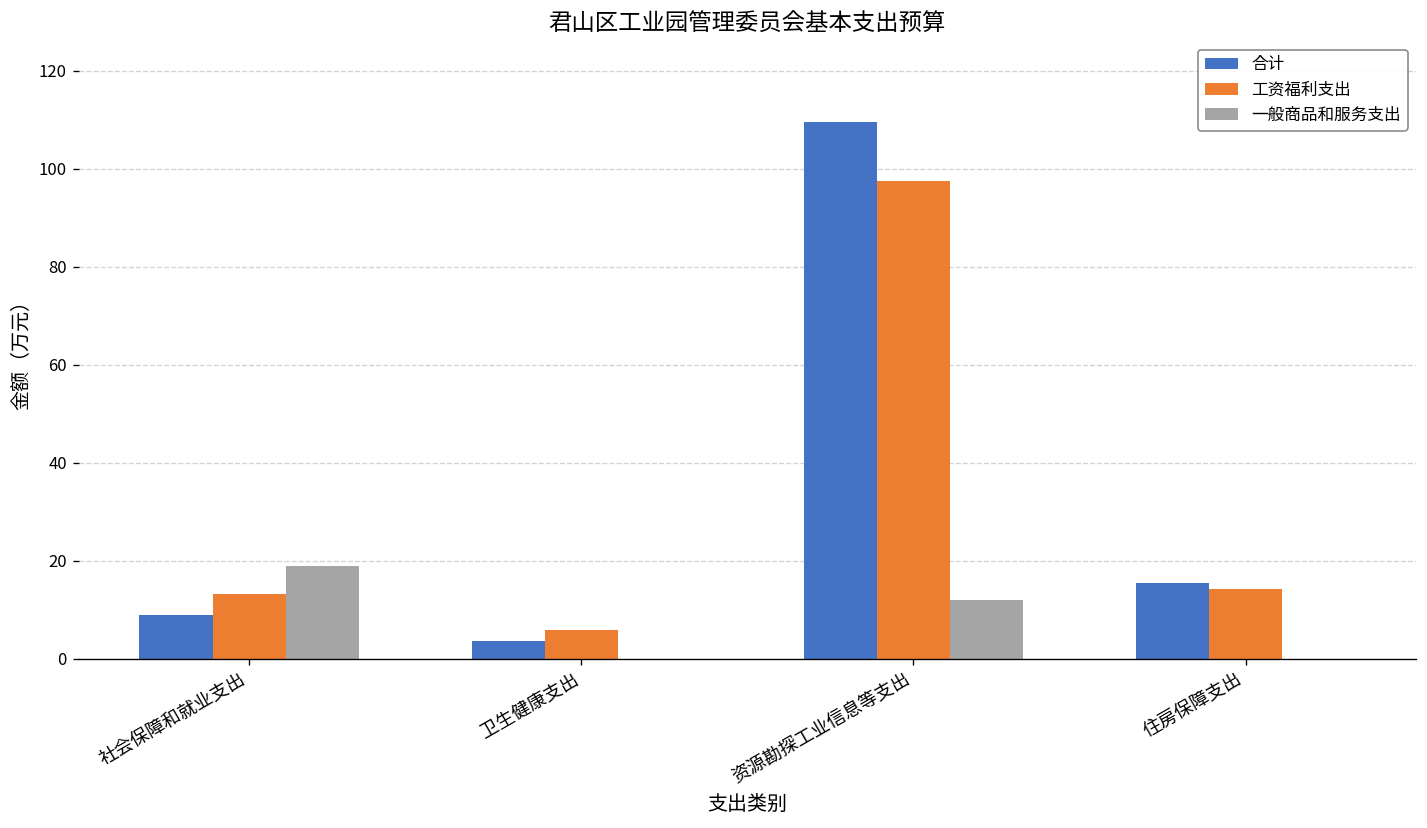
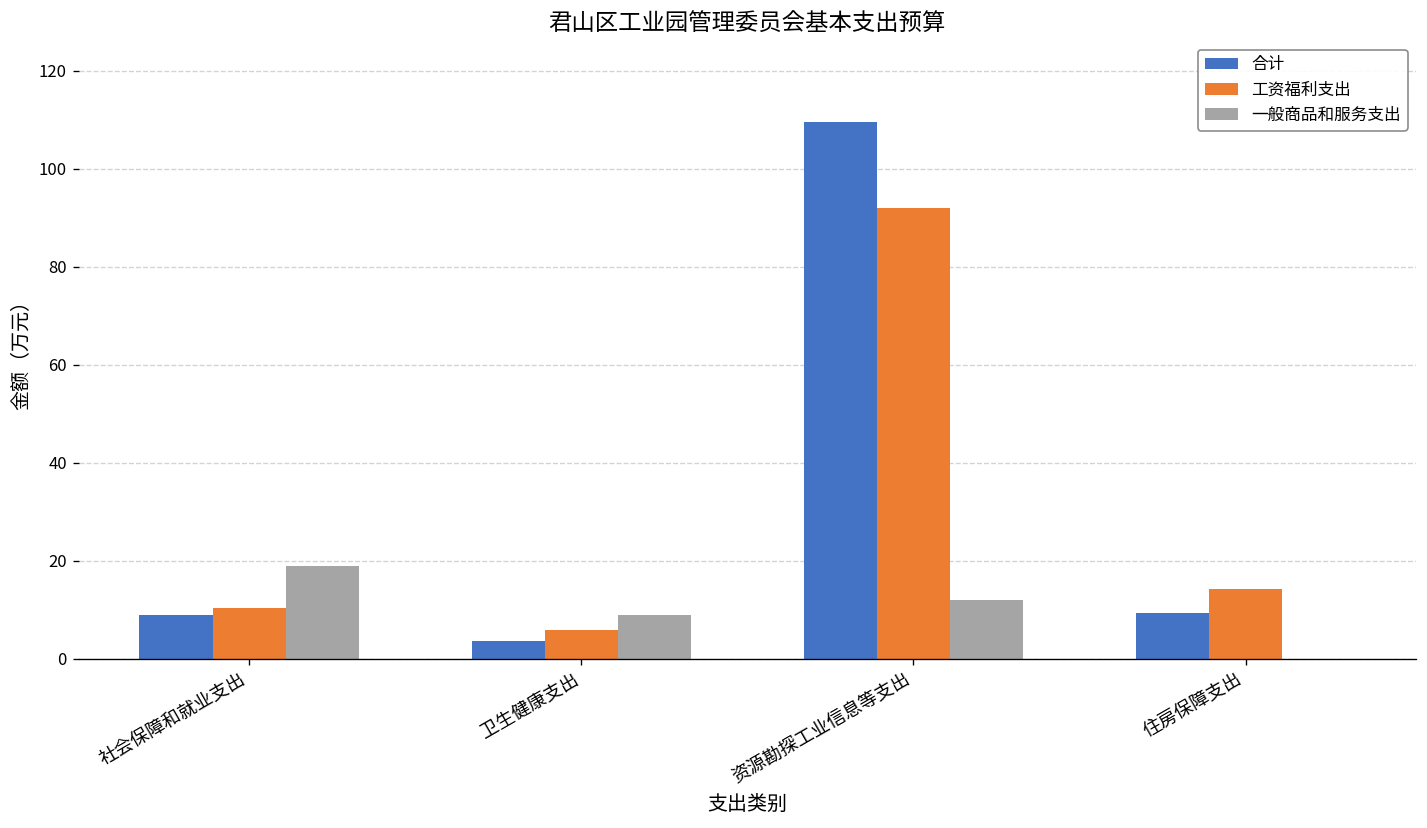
工资福利支出, 社会保障和就业支出: 13 -> 10
一般商品和服务支出, 卫生健康支出: 0 -> 9
工资福利支出, 资源勘探工业信息等支出: 98 -> 92
合计, 住房保障支出: 15 -> 9
